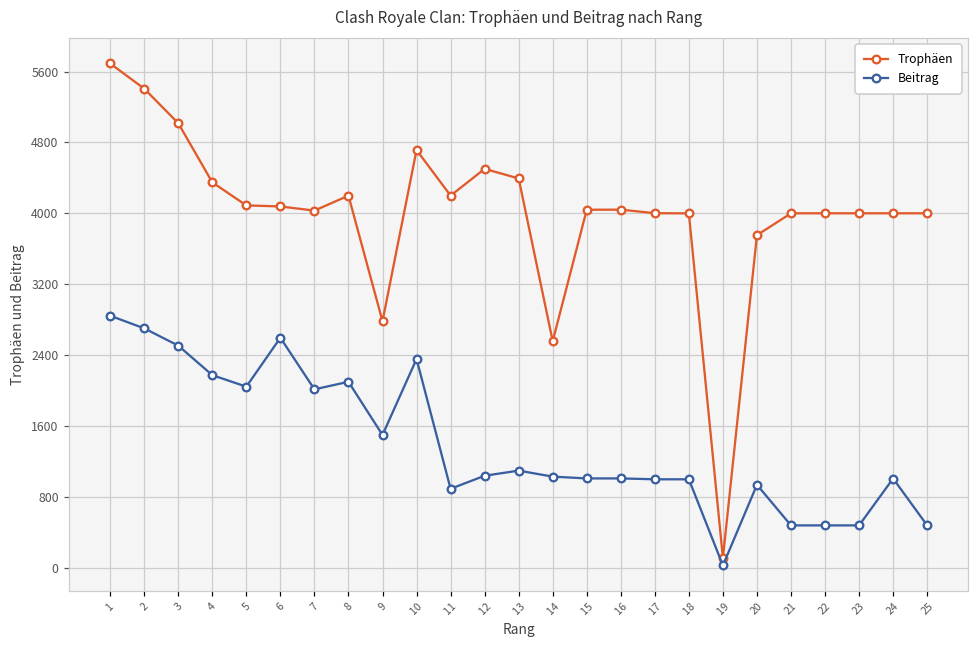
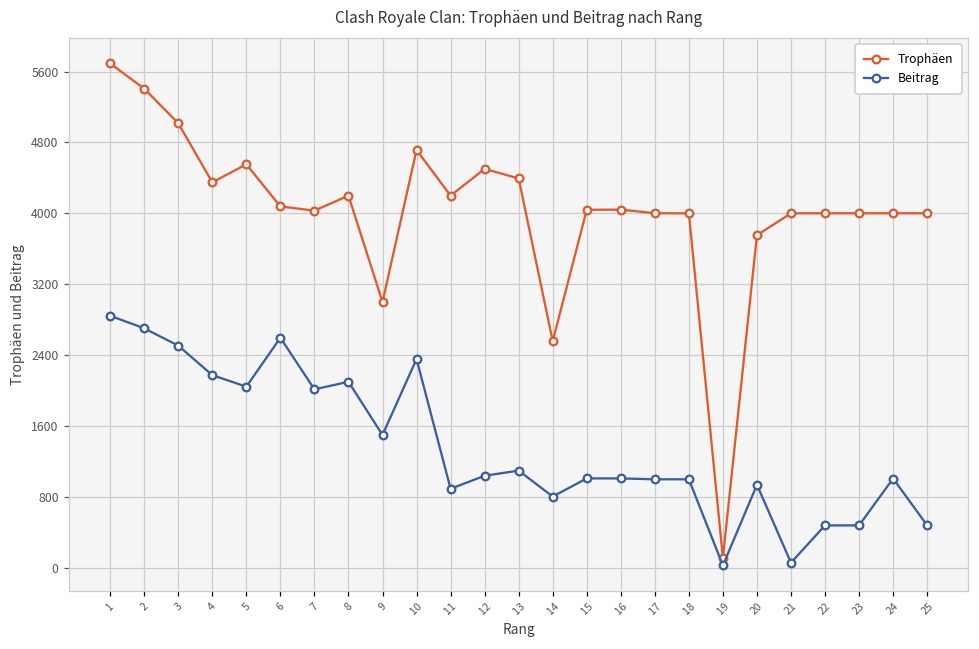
Trophäen, 5: 4100 -> 4600
Trophäen, 9: 2800 -> 3000
Beitrag, 14: 1000 -> 800
Beitrag, 21: 500 -> 100
